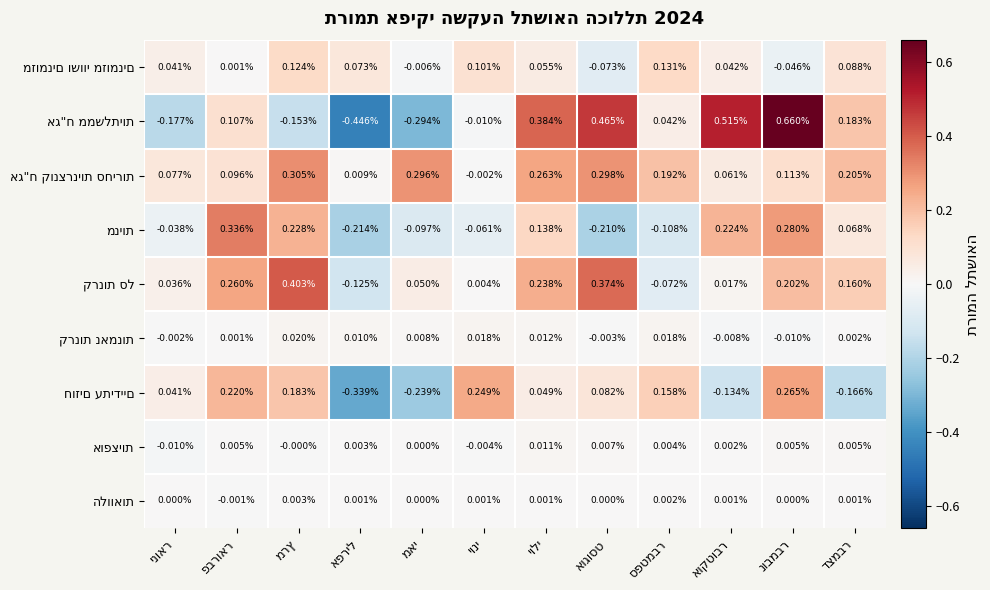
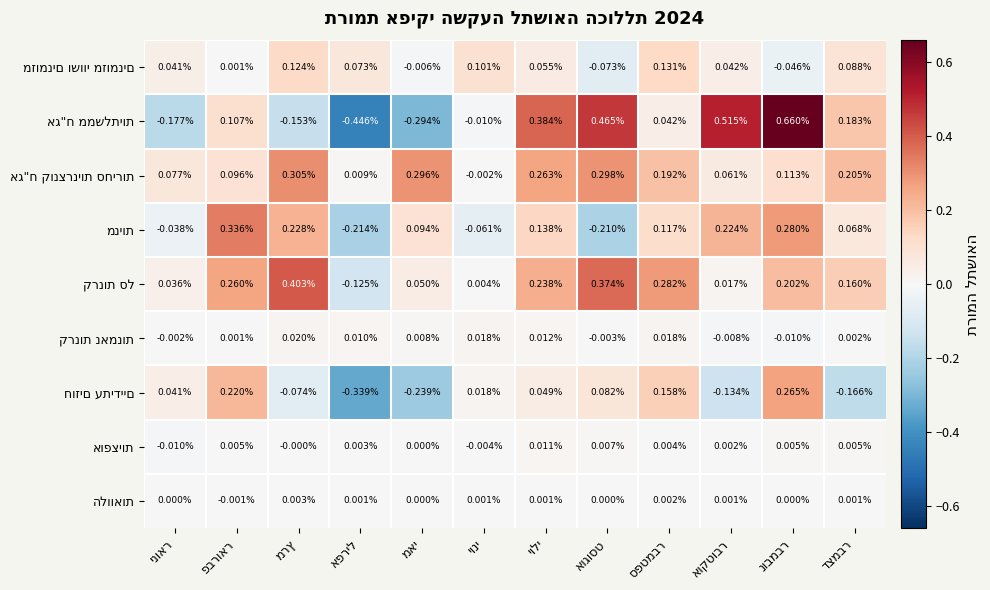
מניות, מאי: -0.097% -> 0.094%
מניות, ספטמבר: -0.108% -> 0.117%
קרנות סל, ספטמבר: -0.072% -> 0.282%
חוזים עתידיים, מרץ: 0.183% -> -0.074%
חוזים עתידיים, יוני: 0.249% -> 0.018%
